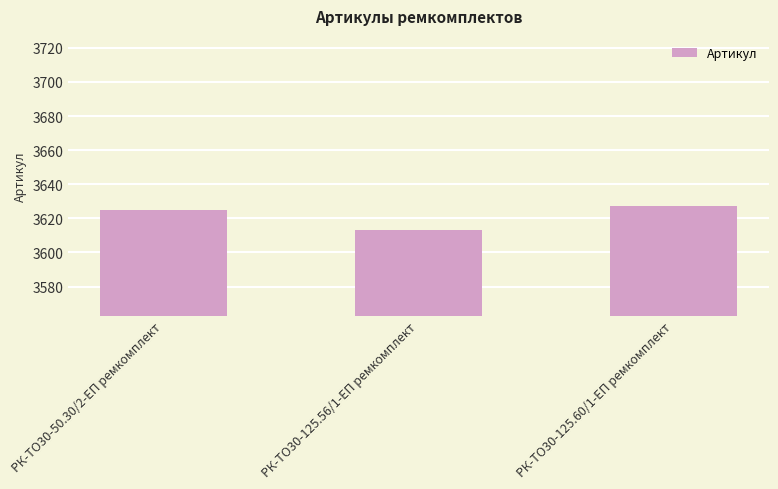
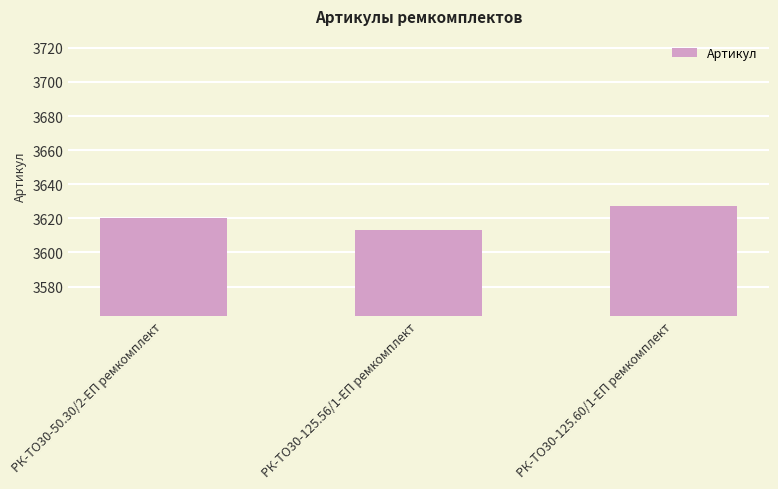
РК-ТО30-50.30/2-ЕП ремкомплект: 3625 -> 3620
